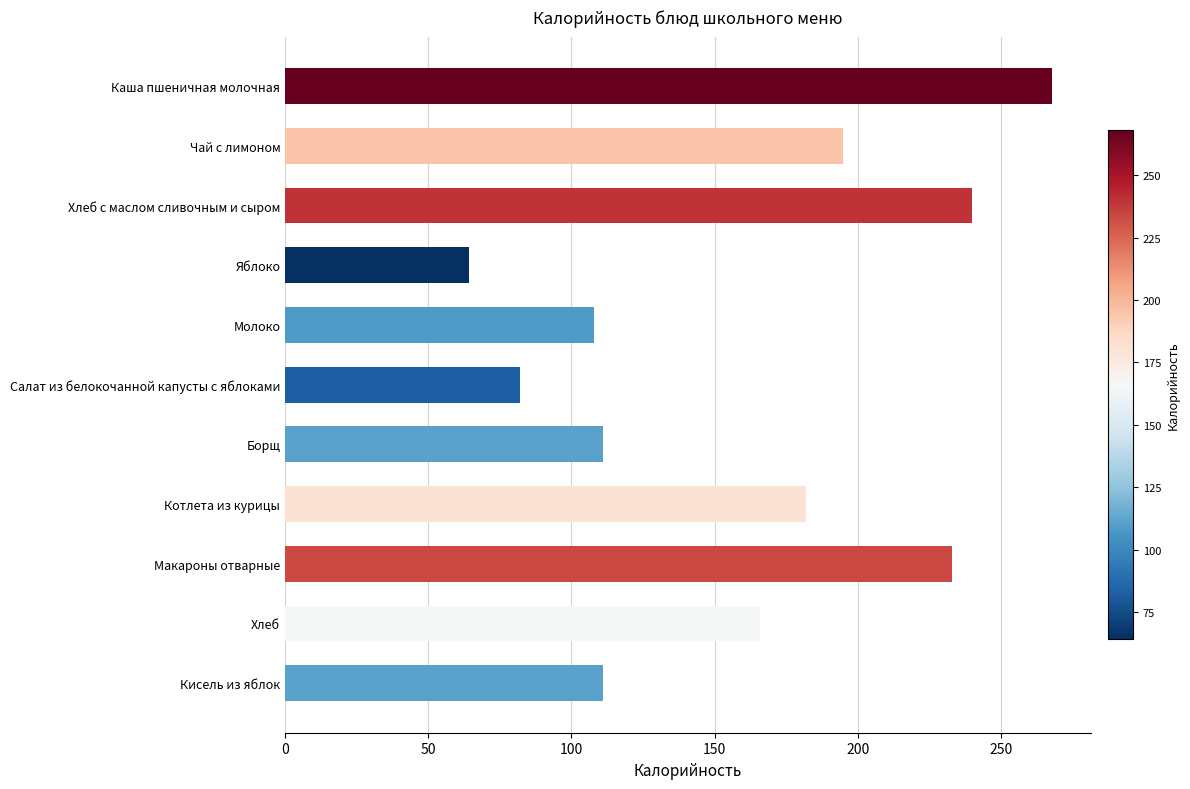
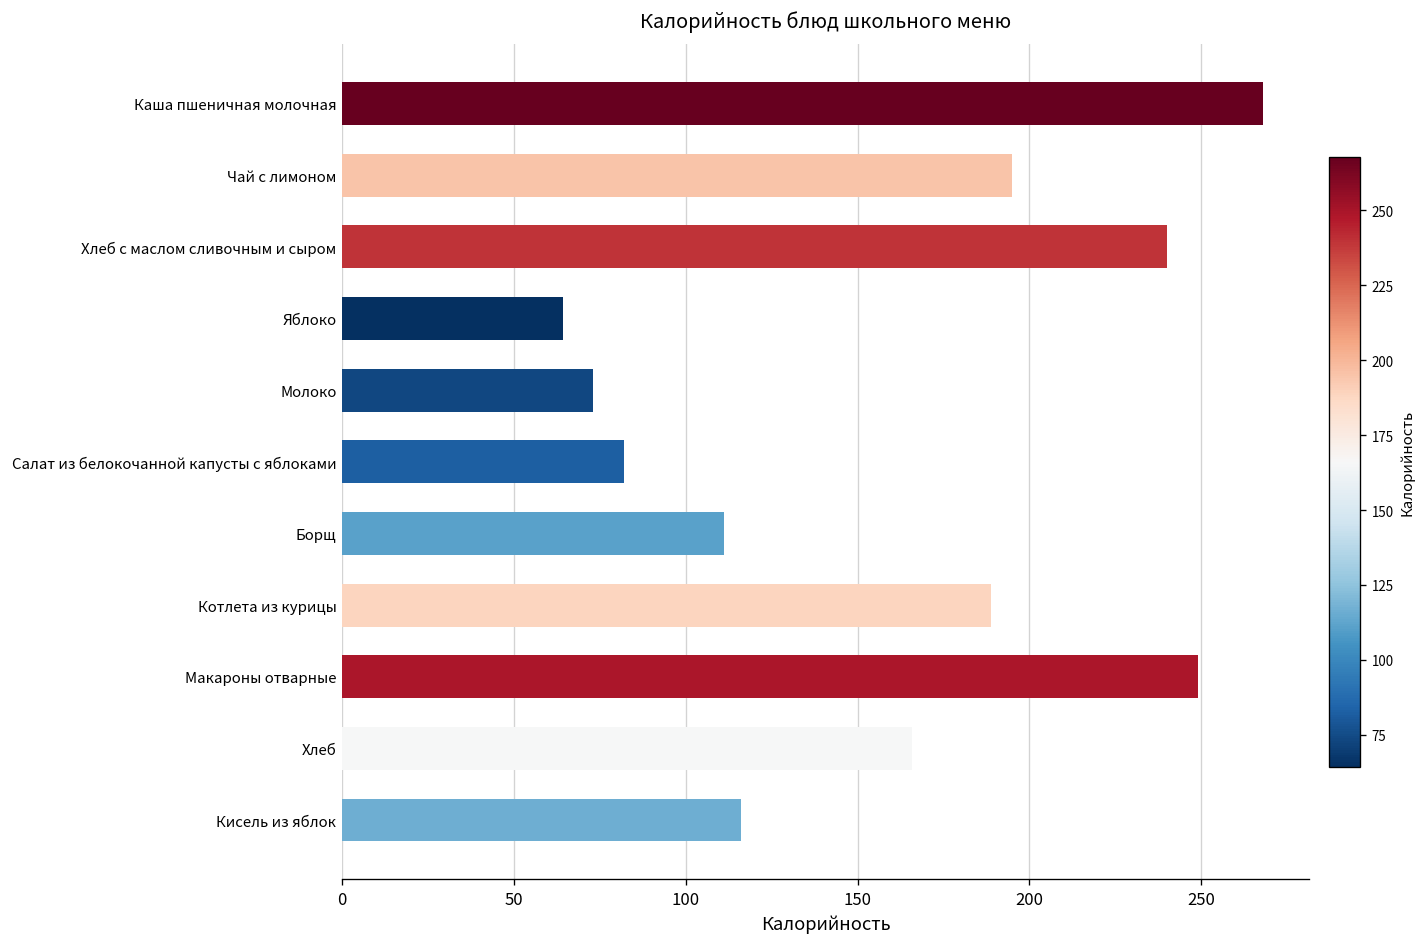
Молоко: 108 -> 73
Котлета из курицы: 182 -> 189
Макароны отварные: 233 -> 249
Кисель из яблок: 111 -> 116
